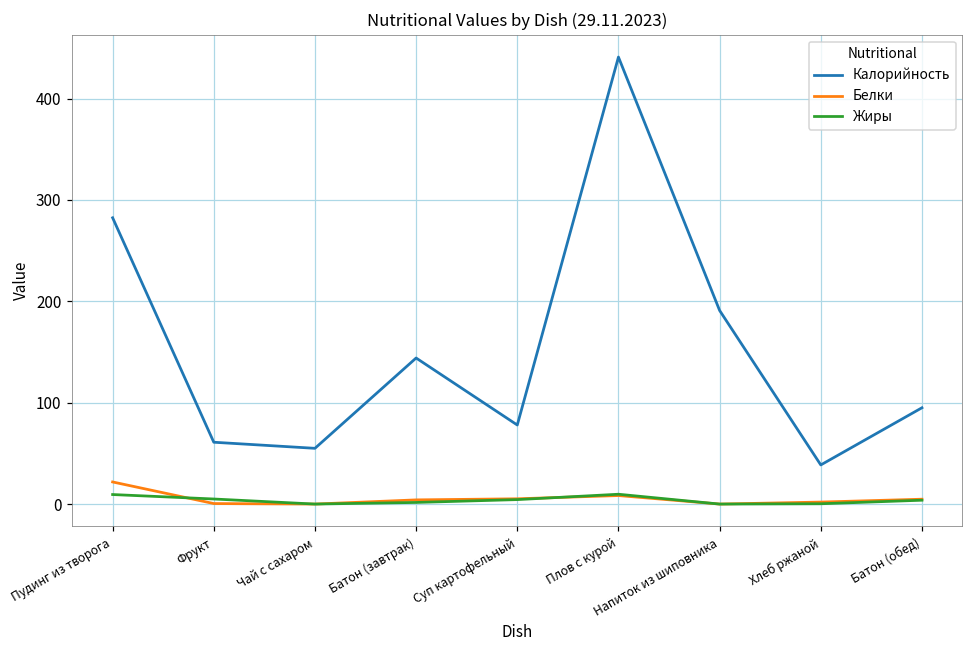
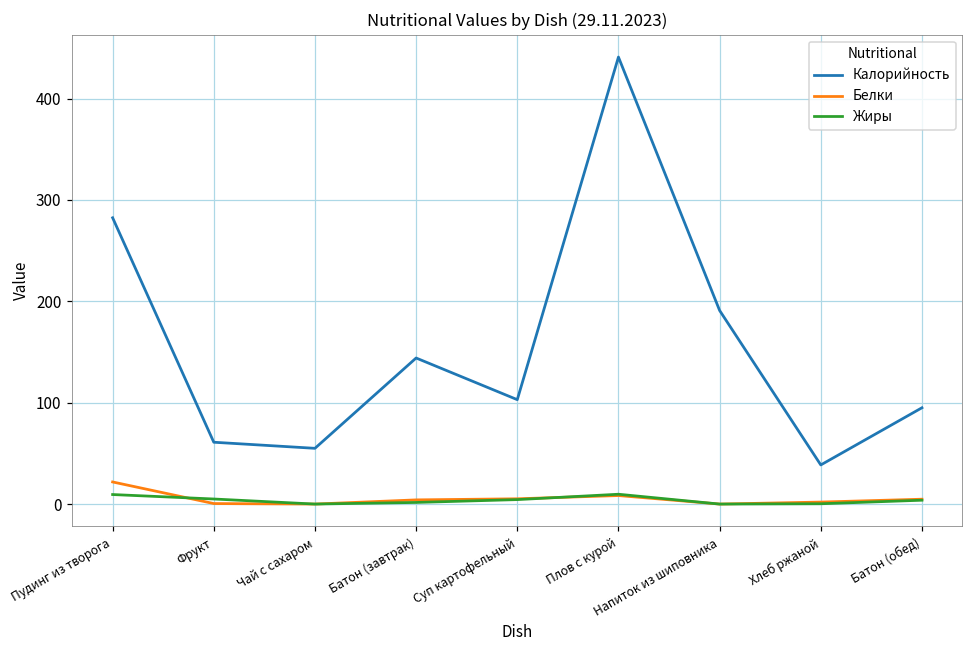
Калорийность, Суп картофельный: 80 -> 100
